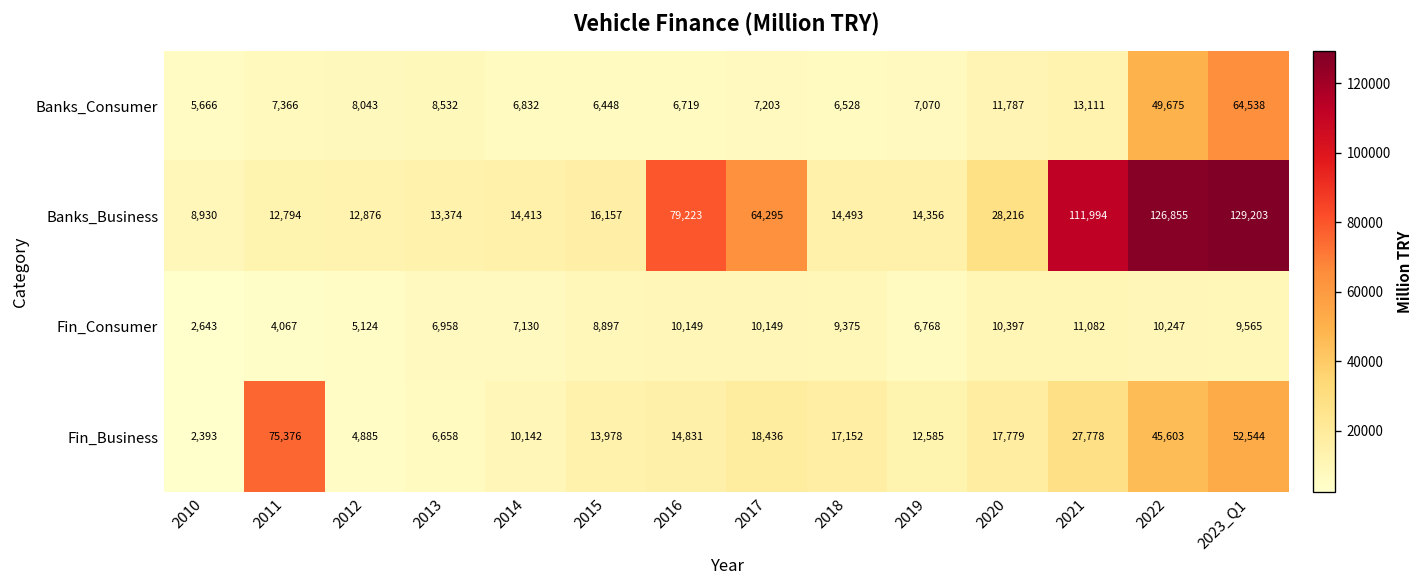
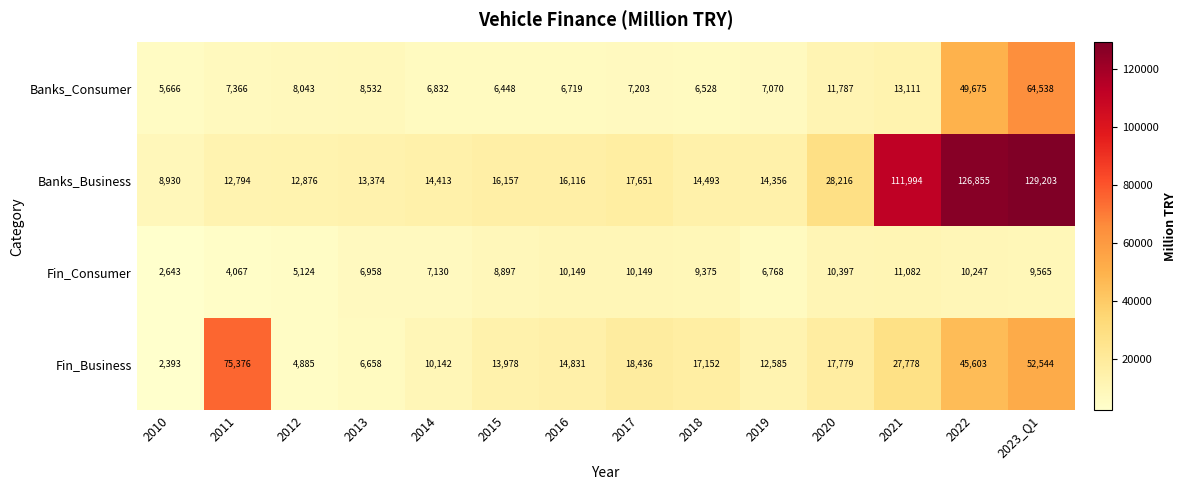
Banks_Business, 2016: 79,223 -> 16,116
Banks_Business, 2017: 64,295 -> 17,651
